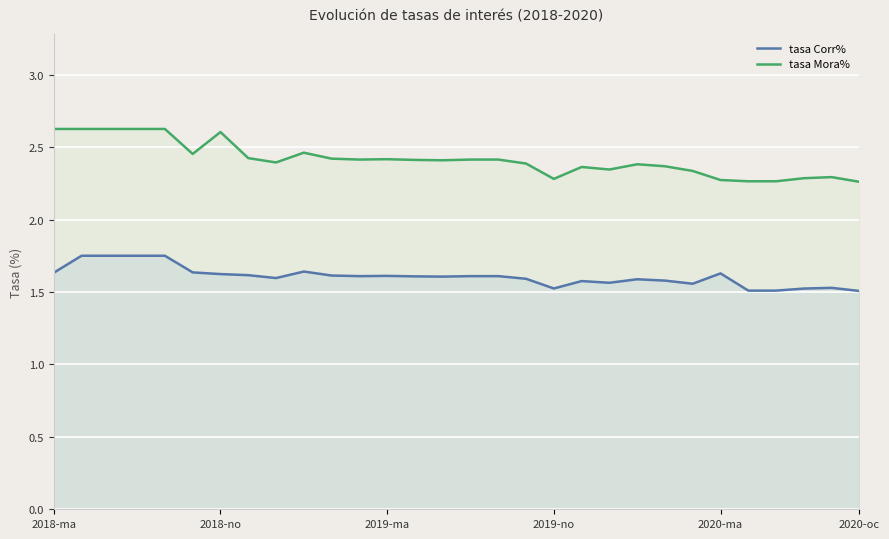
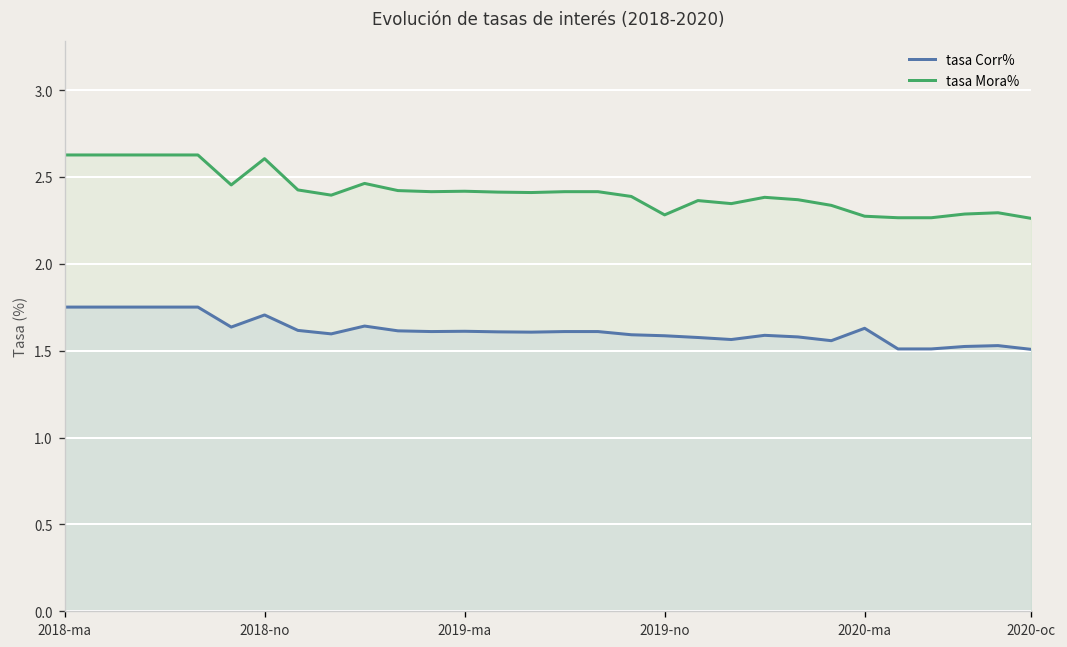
tasa Corr%, 2018-ma: 1.63 -> 1.75
tasa Corr%, 2018-no: 1.62 -> 1.71
tasa Corr%, 2019-no: 1.52 -> 1.59
